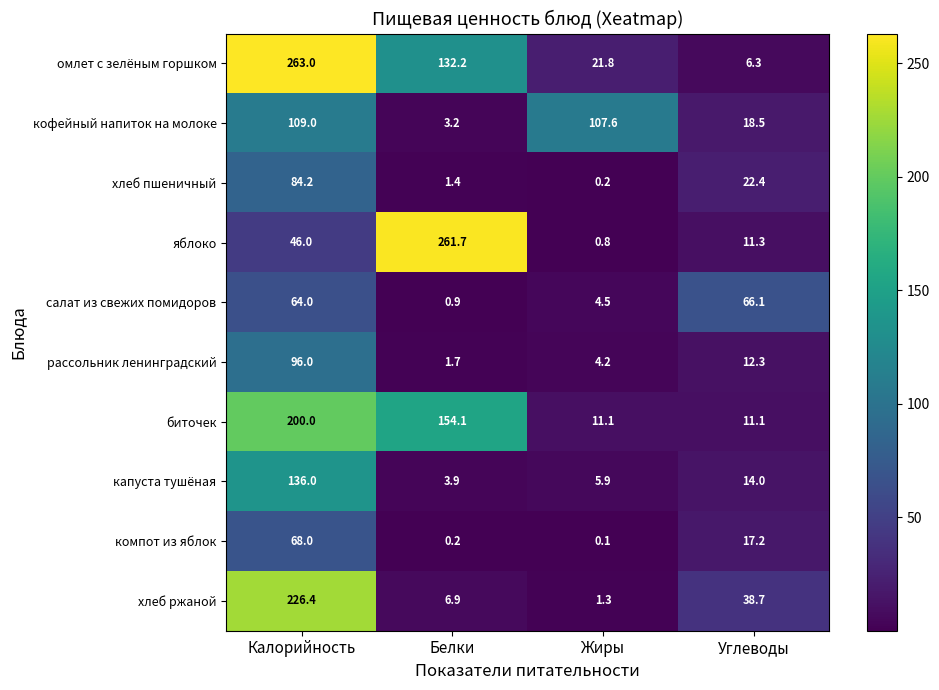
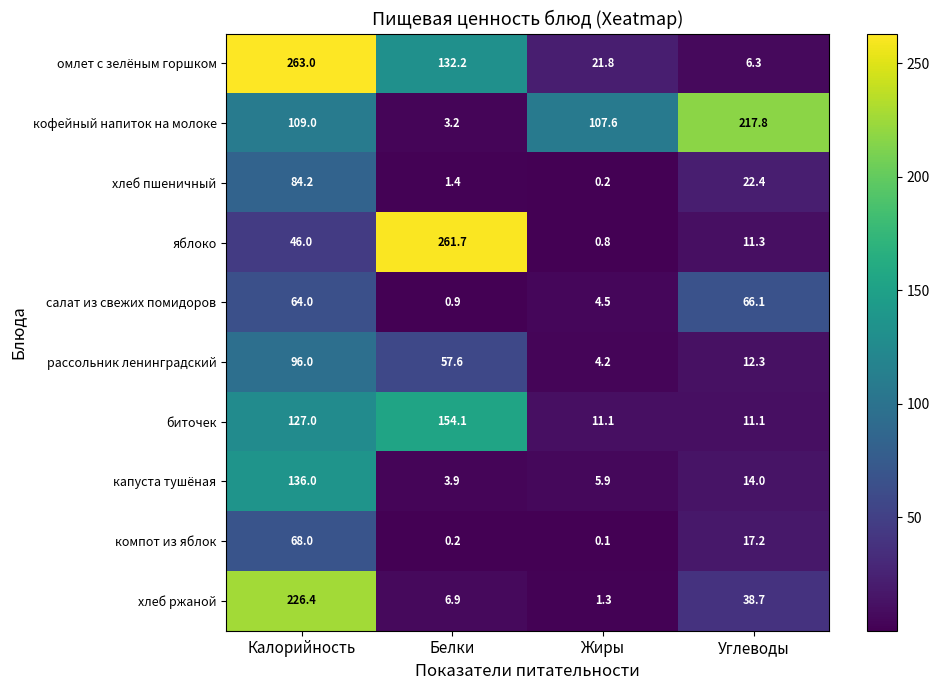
кофейный напиток на молоке, Углеводы: 18.5 -> 217.8
рассольник ленинградский, Белки: 1.7 -> 57.6
биточек, Калорийность: 200.0 -> 127.0
